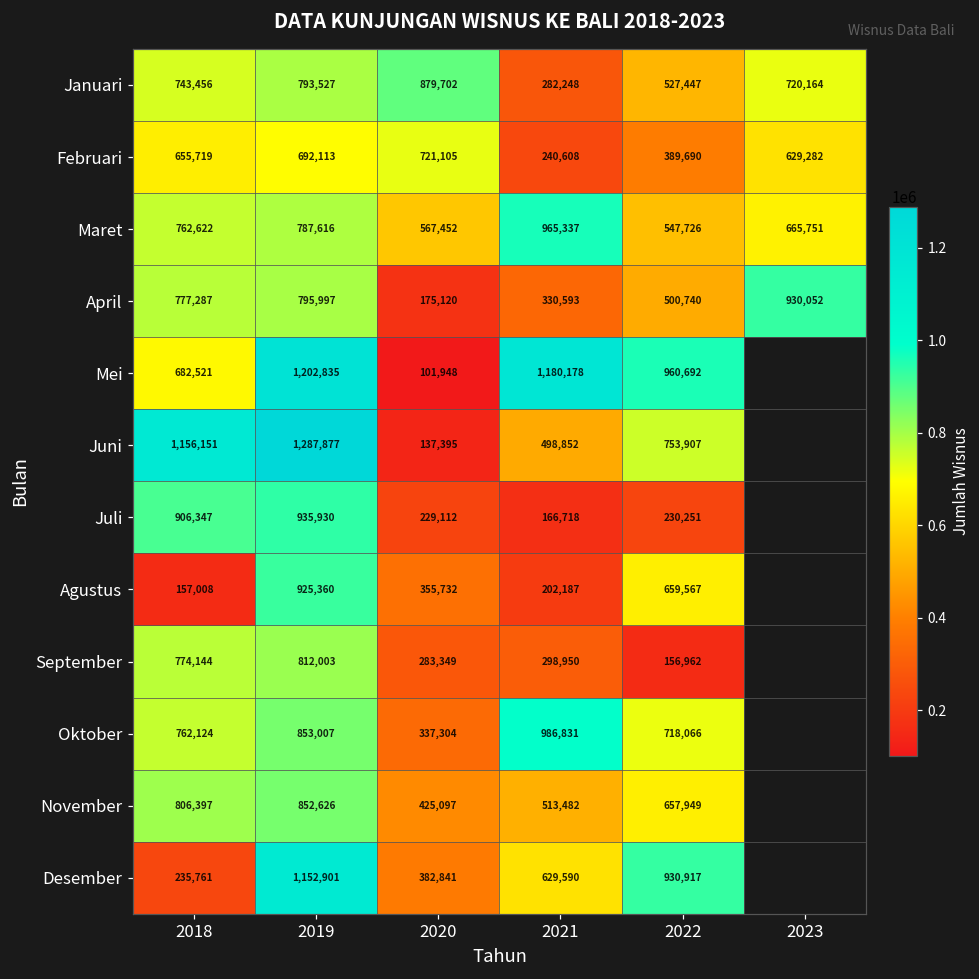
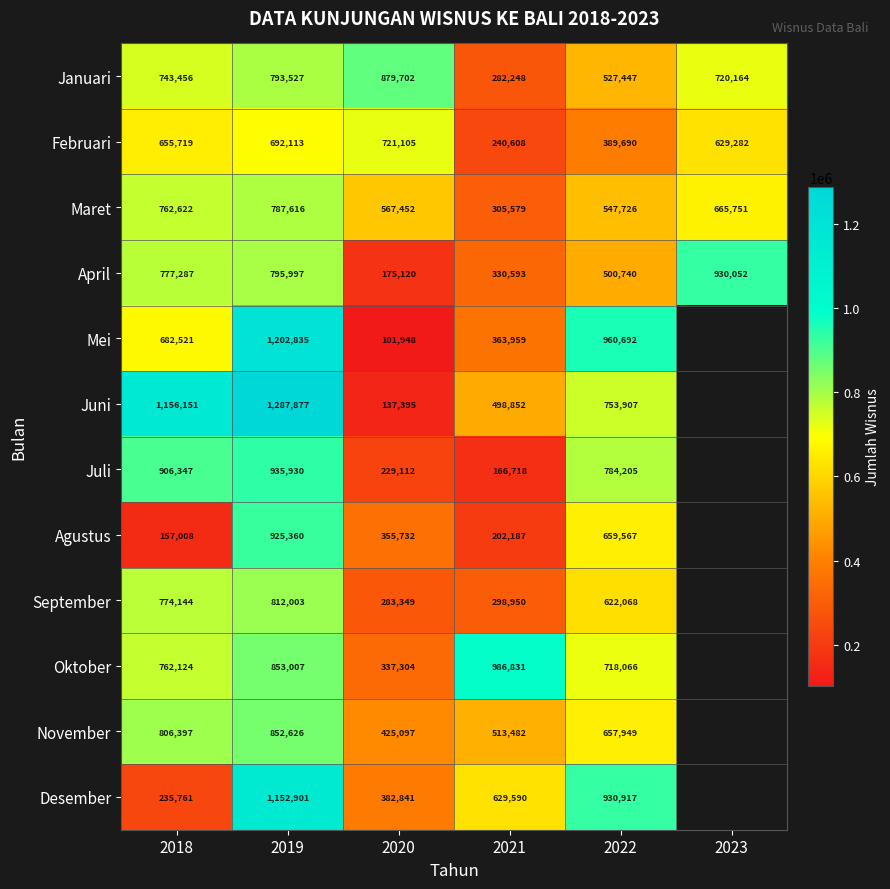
Maret, 2021: 965,337 -> 305,579
Mei, 2021: 1,180,178 -> 363,959
Juli, 2022: 230,251 -> 784,205
September, 2022: 156,962 -> 622,068
